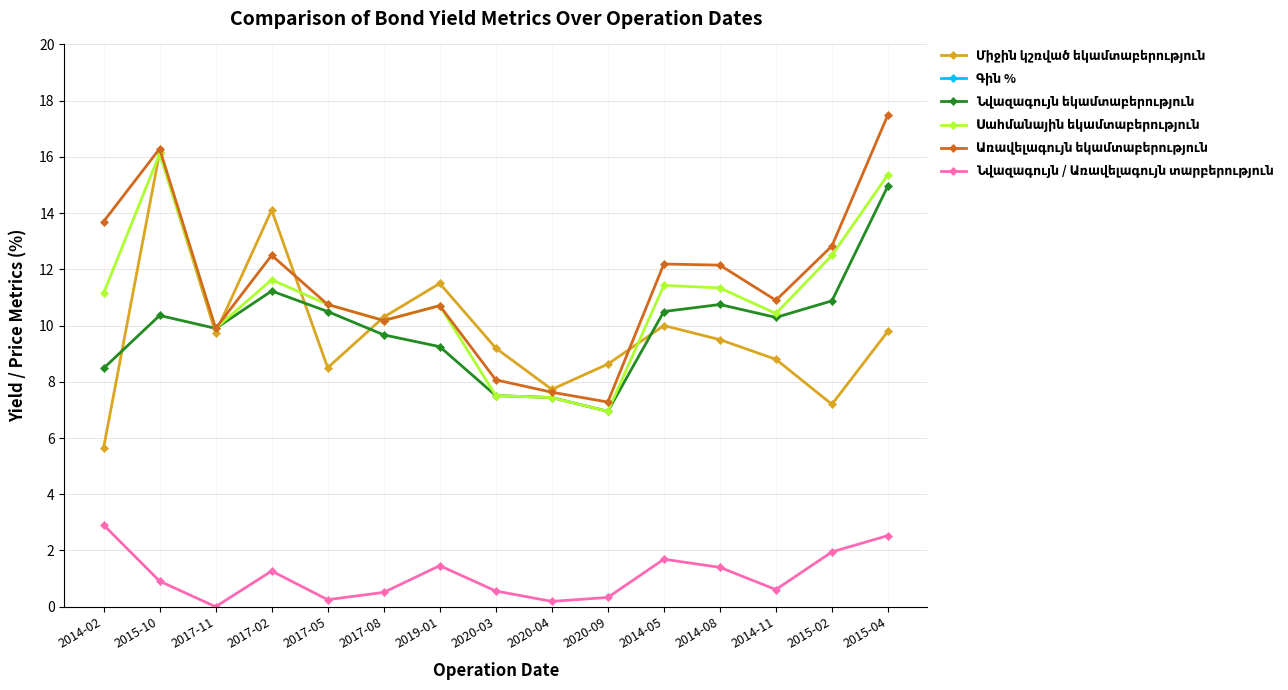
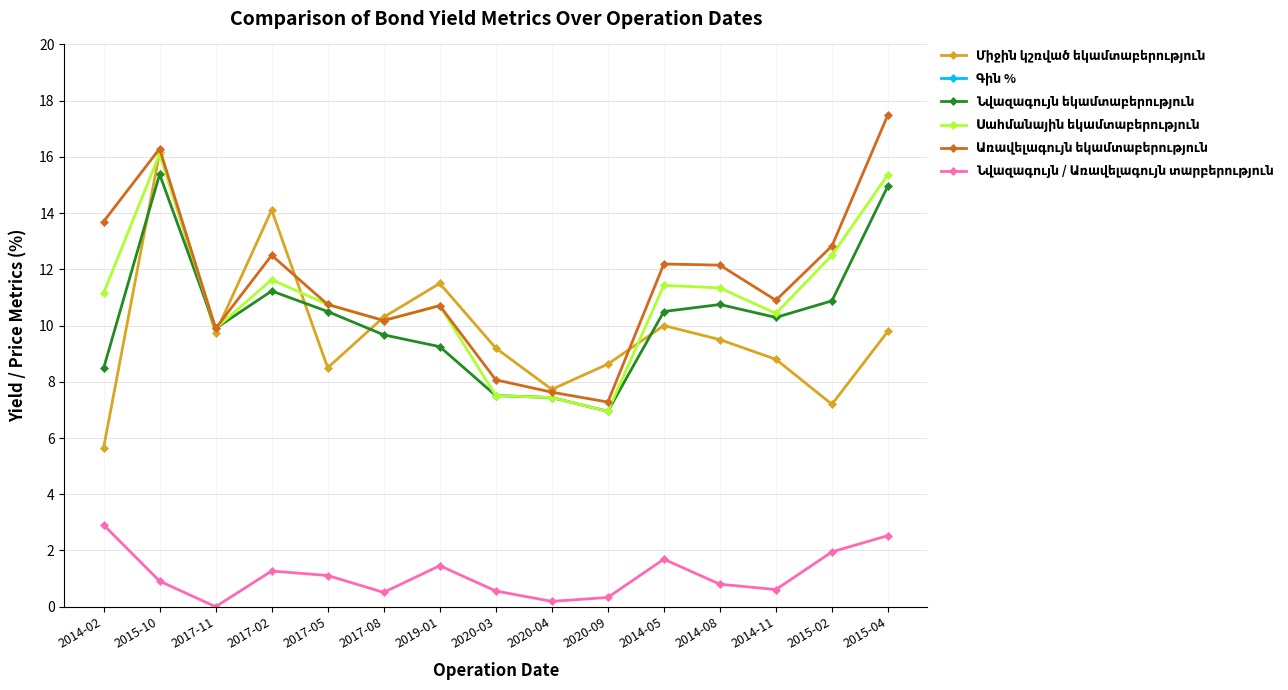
Նվազագույն եկամտաբերություն, 2015-10: 10.4 -> 15.4
Նվազագույն / Առավելագույն տարբերություն, 2017-05: 0.3 -> 1.1
Նվազագույն / Առավելագույն տարբերություն, 2014-08: 1.4 -> 0.8
